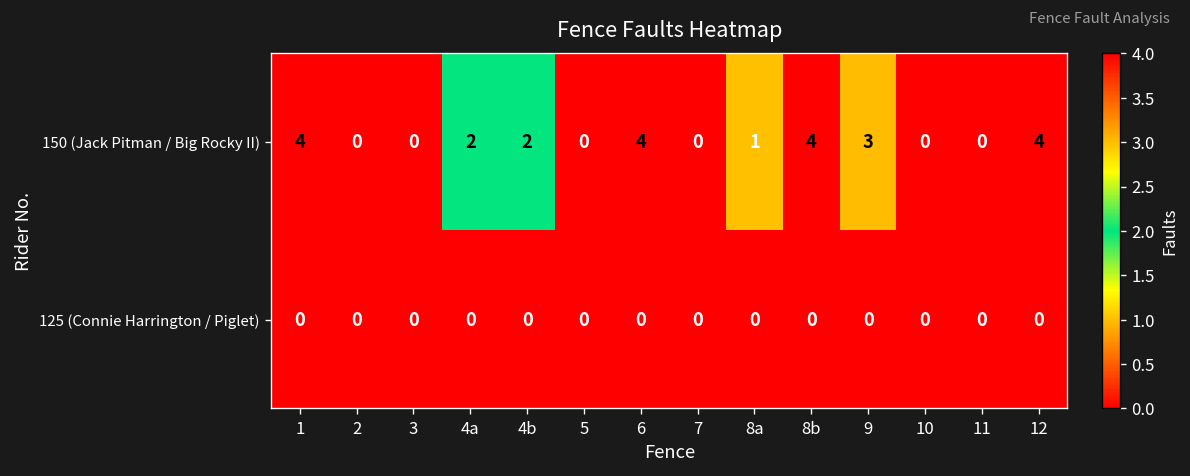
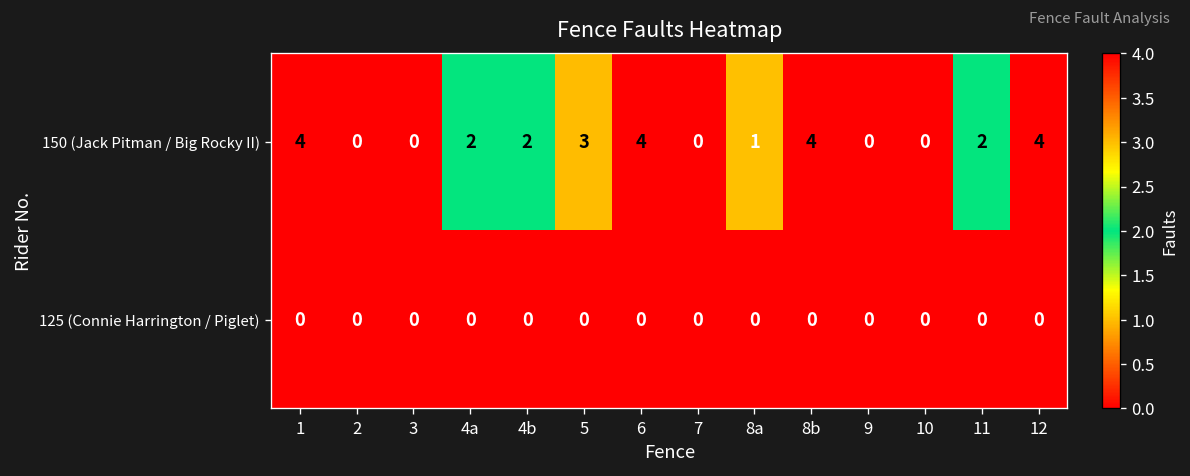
150 (Jack Pitman / Big Rocky II), 5: 0 -> 3
150 (Jack Pitman / Big Rocky II), 9: 3 -> 0
150 (Jack Pitman / Big Rocky II), 11: 0 -> 2
